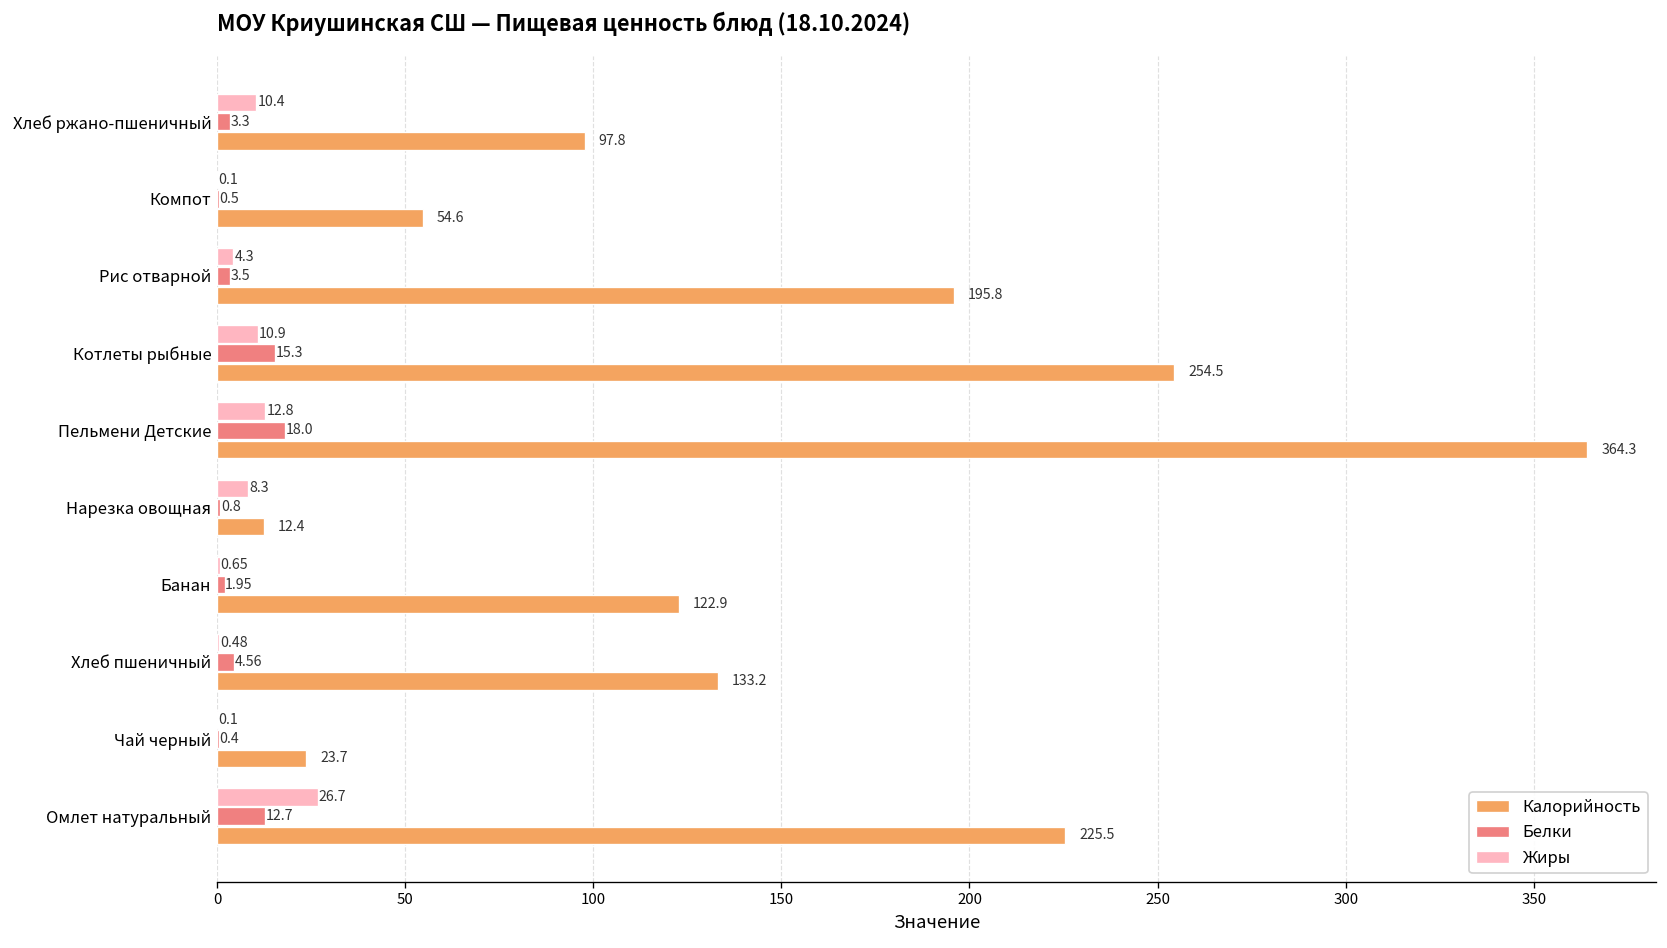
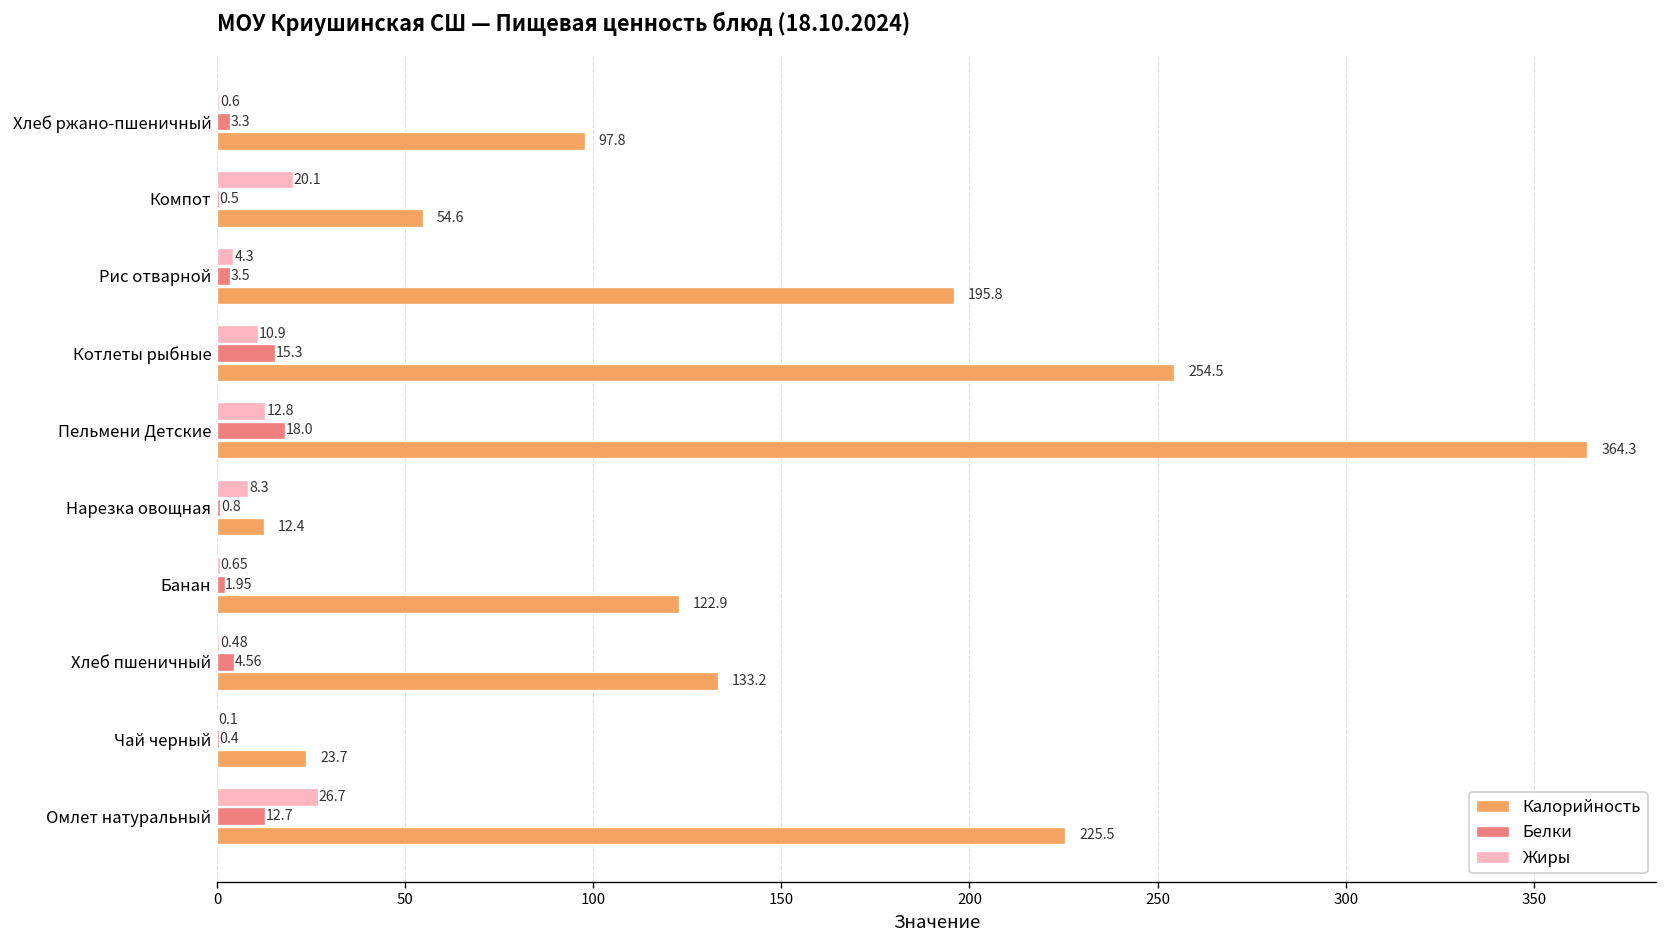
Жиры, Хлеб ржано-пшеничный: 10.4 -> 0.6
Жиры, Компот: 0.1 -> 20.1
